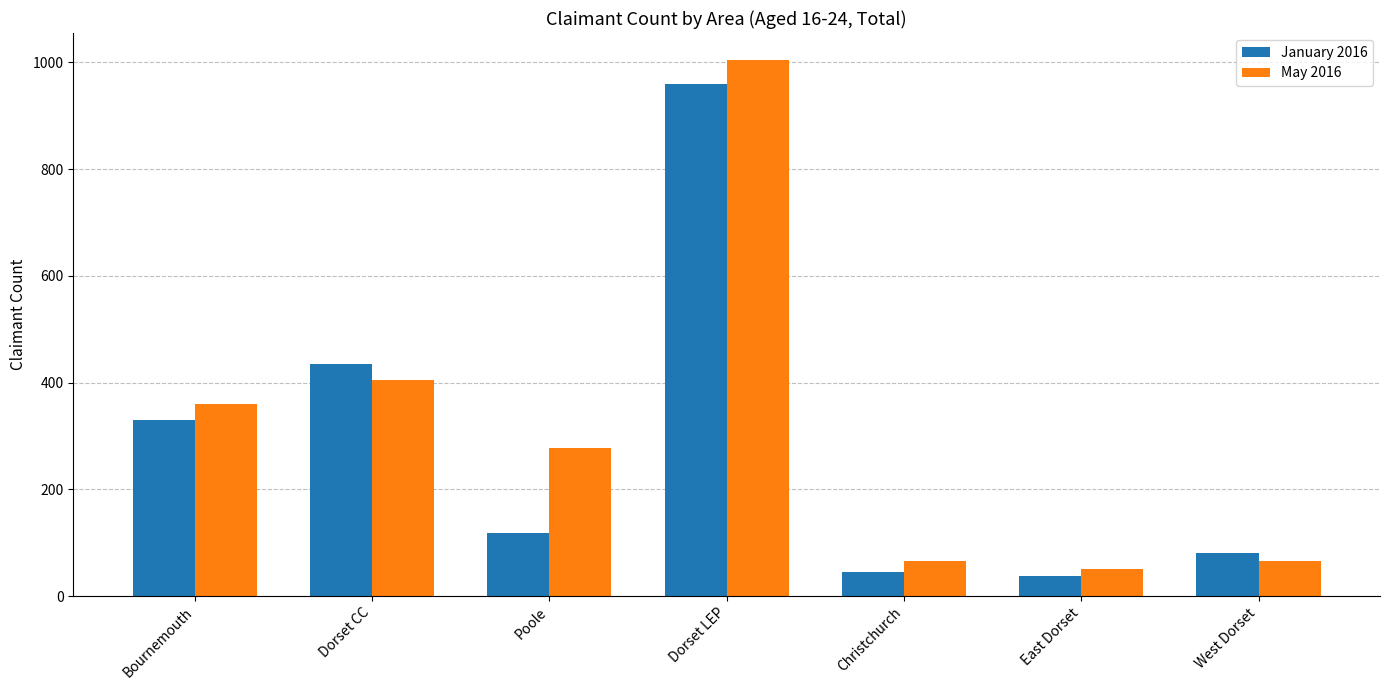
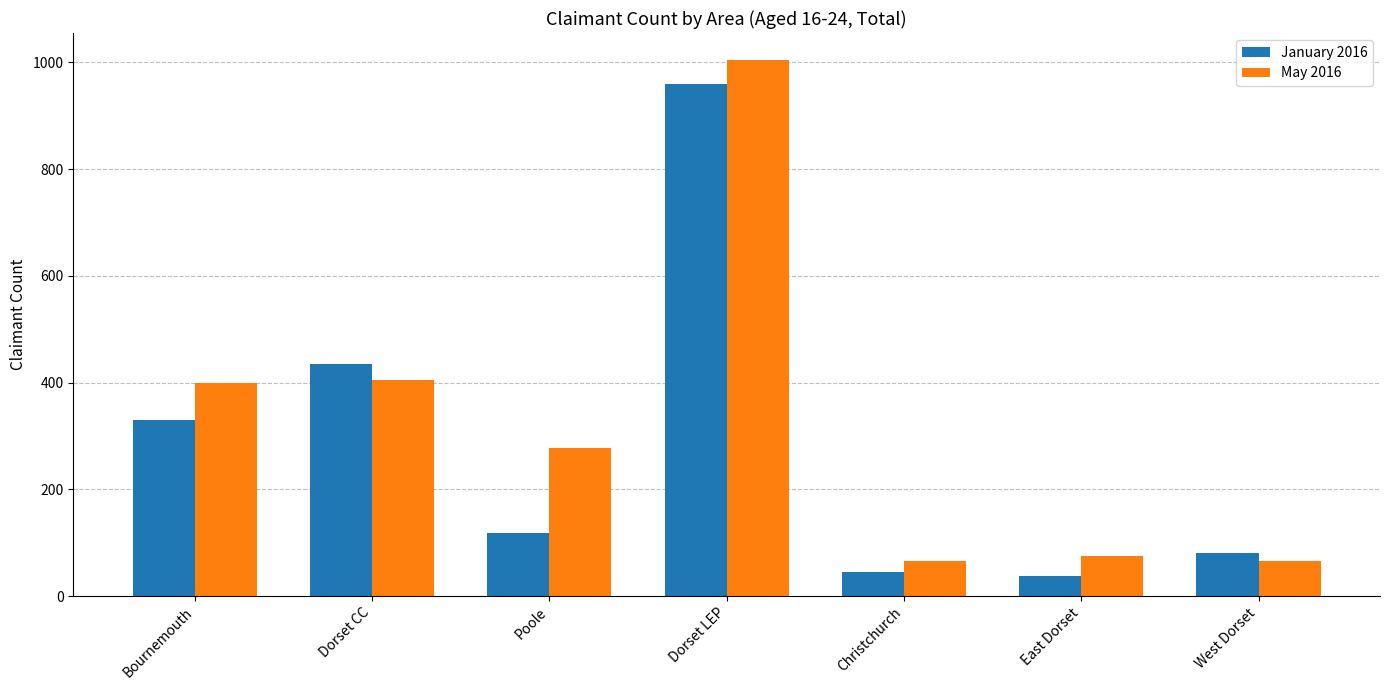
May 2016, Bournemouth: 360 -> 400
May 2016, East Dorset: 50 -> 80
